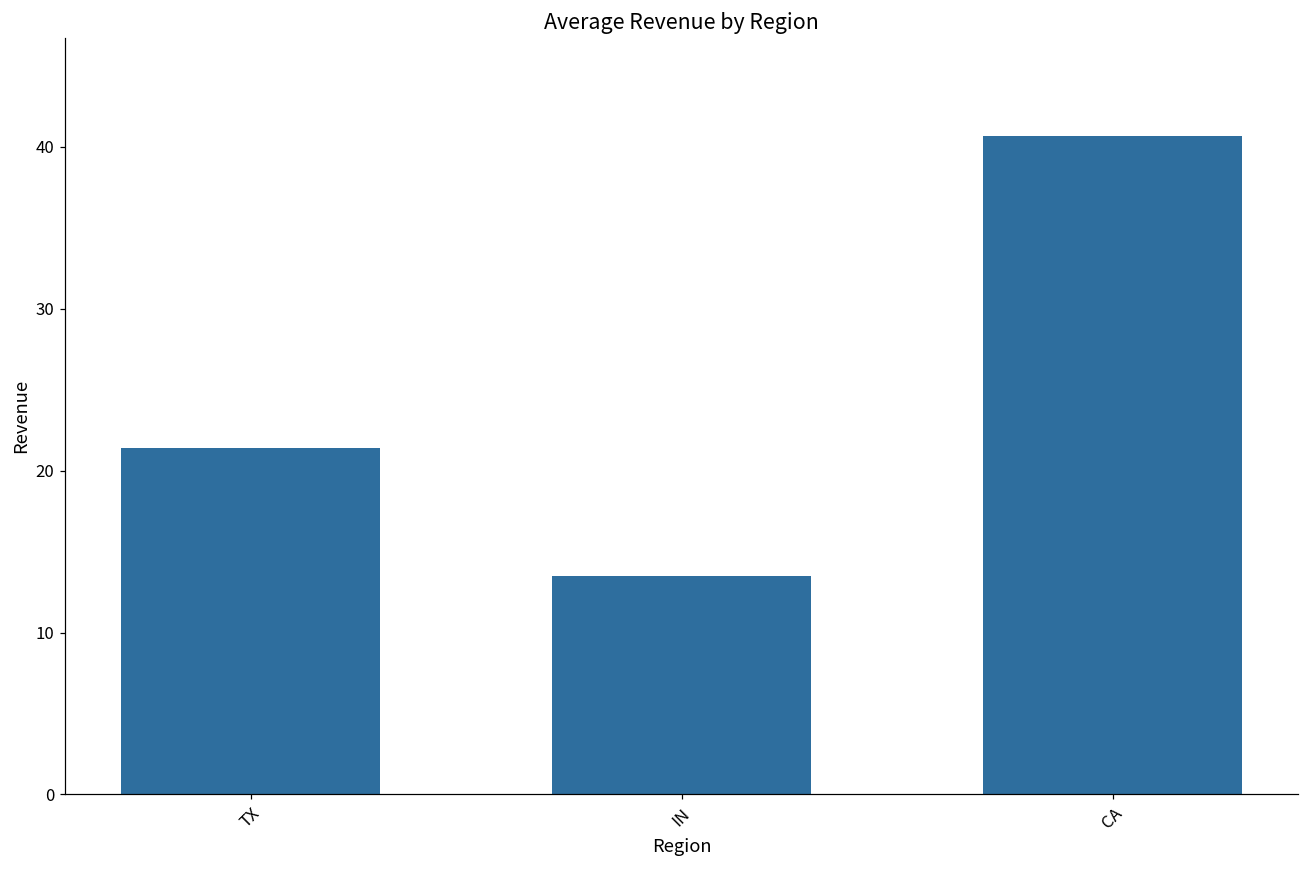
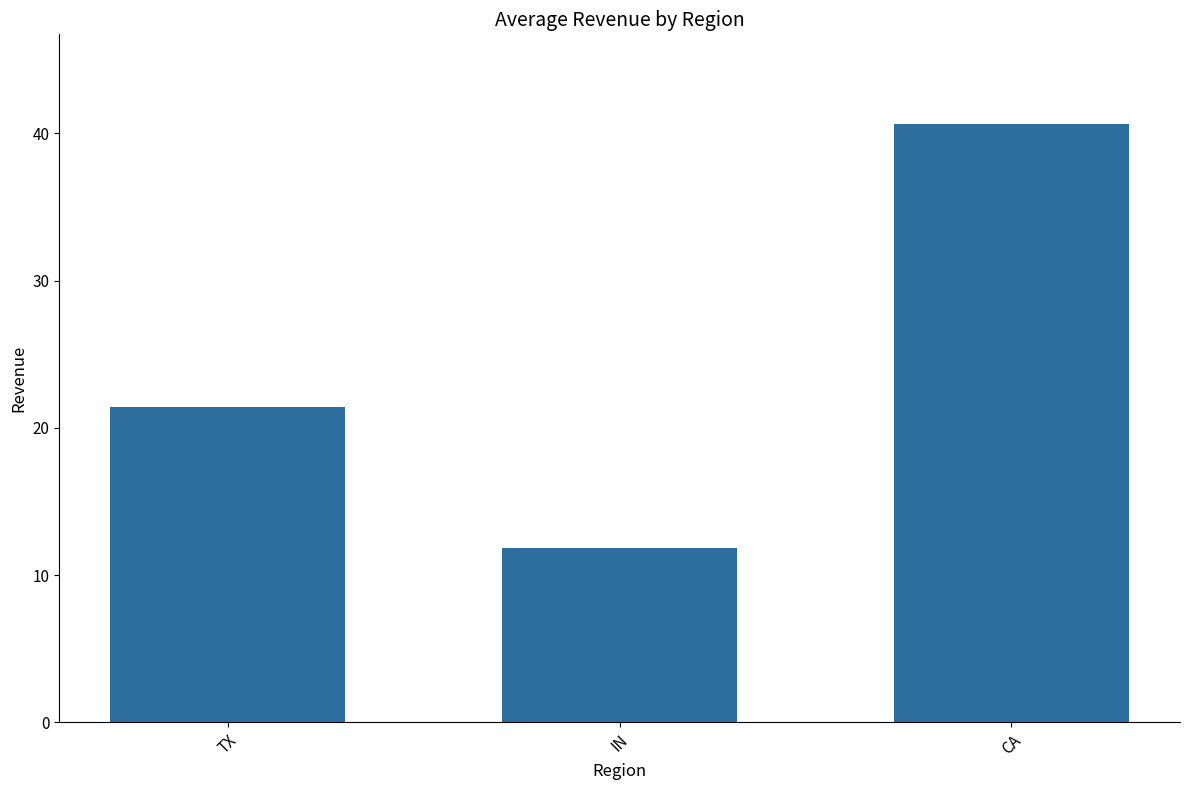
IN: 13.5 -> 11.8
